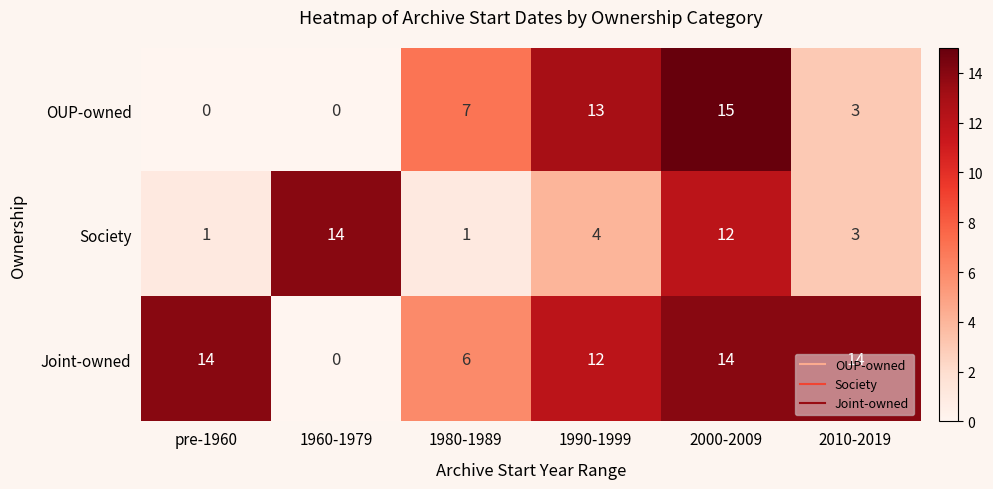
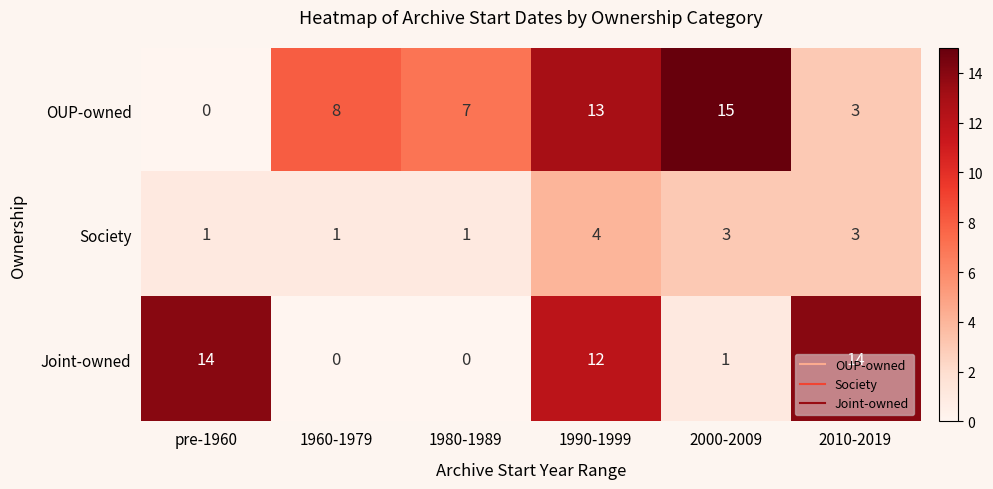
OUP-owned, 1960-1979: 0 -> 8
Society, 1960-1979: 14 -> 1
Society, 2000-2009: 12 -> 3
Joint-owned, 1980-1989: 6 -> 0
Joint-owned, 2000-2009: 14 -> 1
